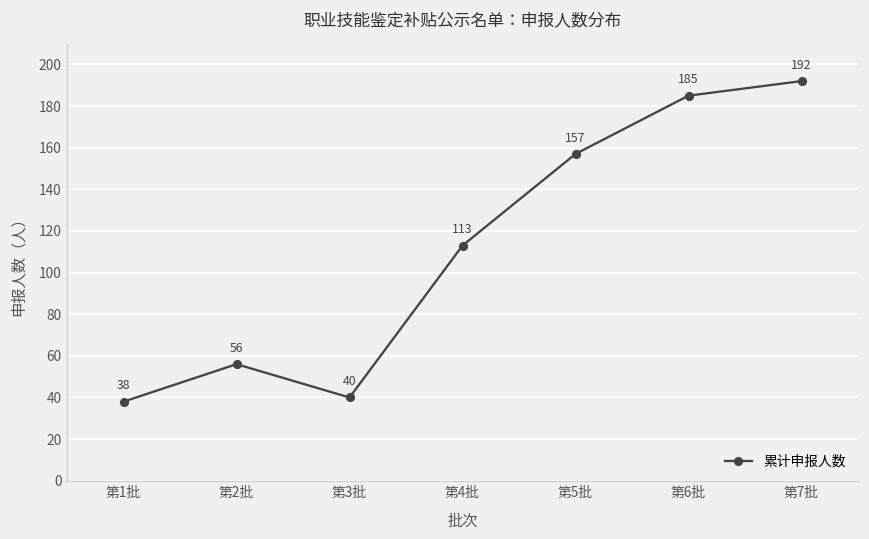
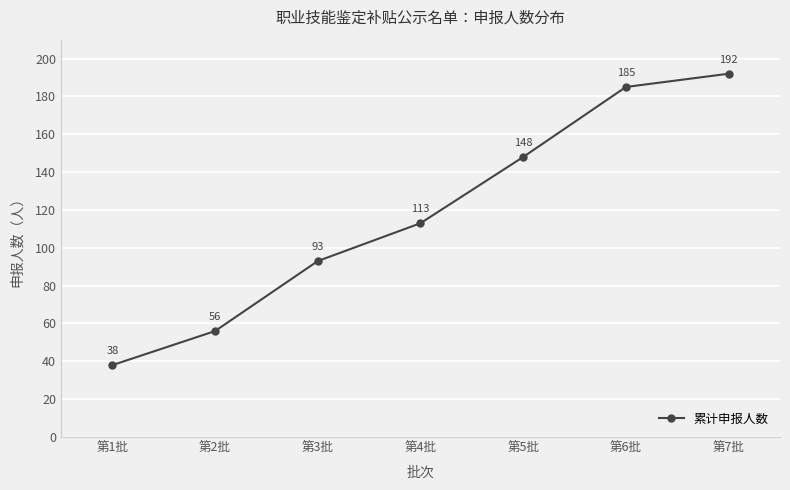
第3批: 40 -> 93
第5批: 157 -> 148
